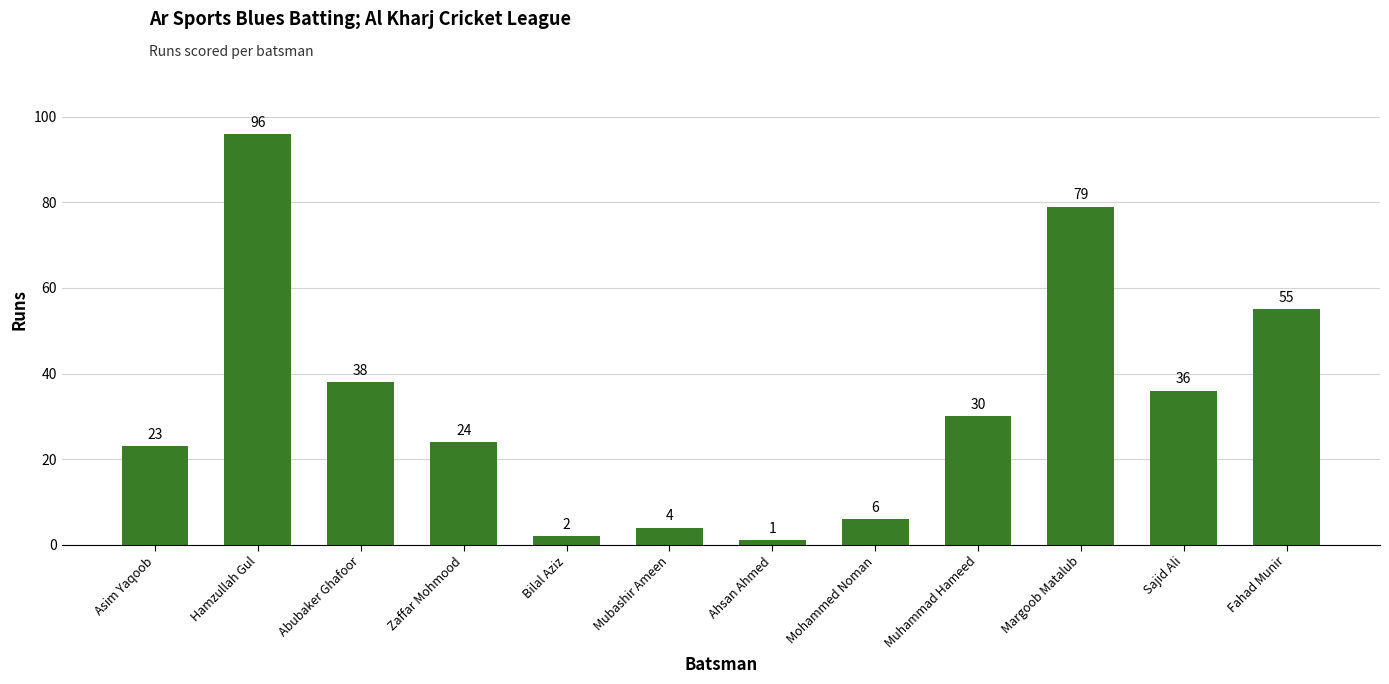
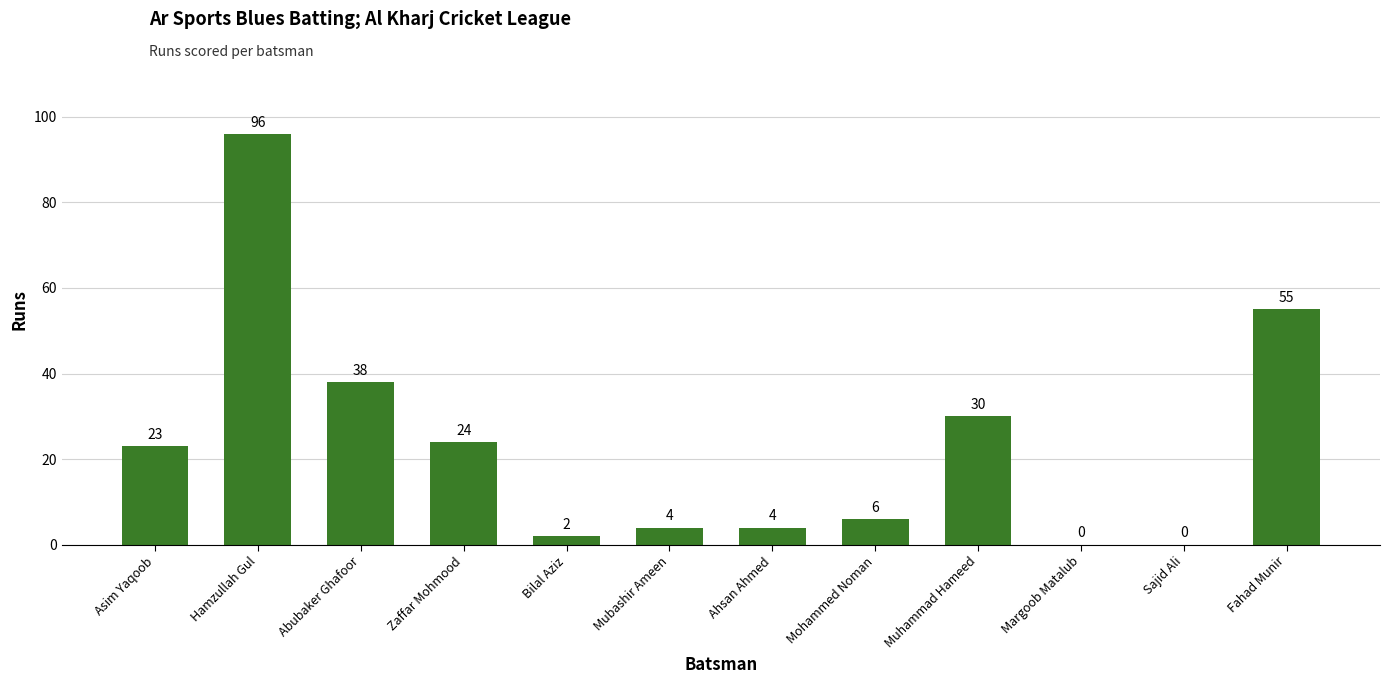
Ahsan Ahmed: 1 -> 4
Margoob Matalub: 79 -> 0
Sajid Ali: 36 -> 0
